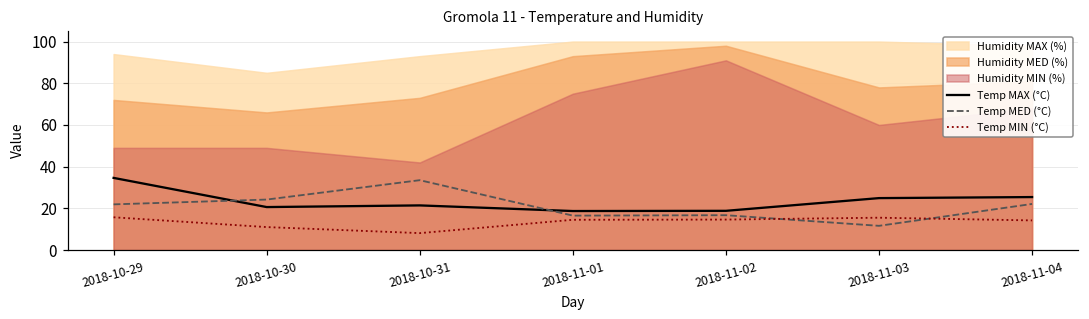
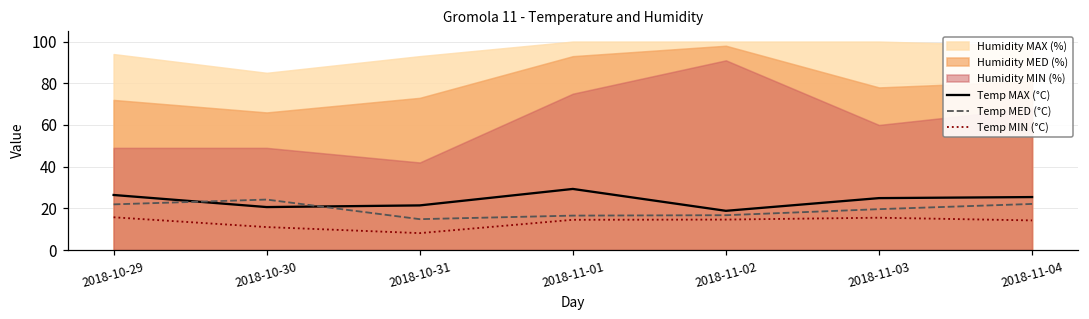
Temp MAX (°C), 2018-10-29: 35 -> 26
Temp MED (°C), 2018-10-31: 34 -> 15
Temp MAX (°C), 2018-11-01: 19 -> 29
Temp MED (°C), 2018-11-03: 12 -> 20
